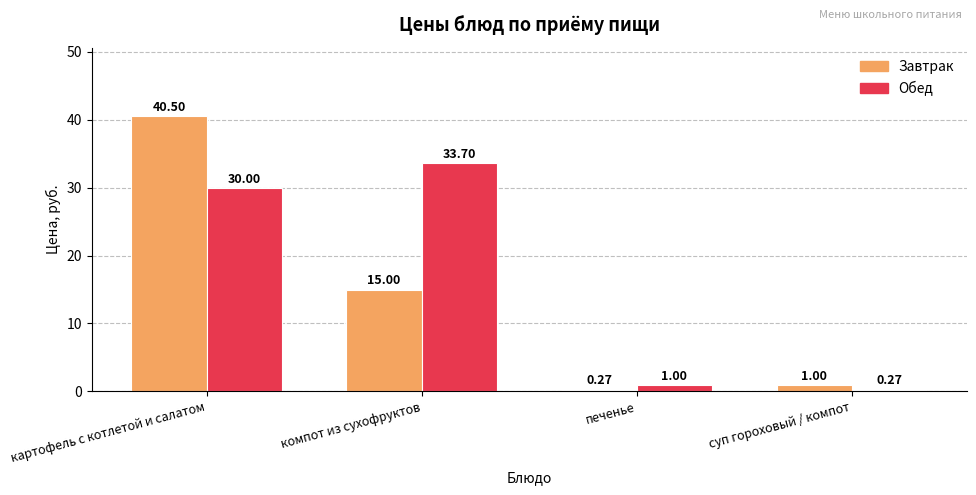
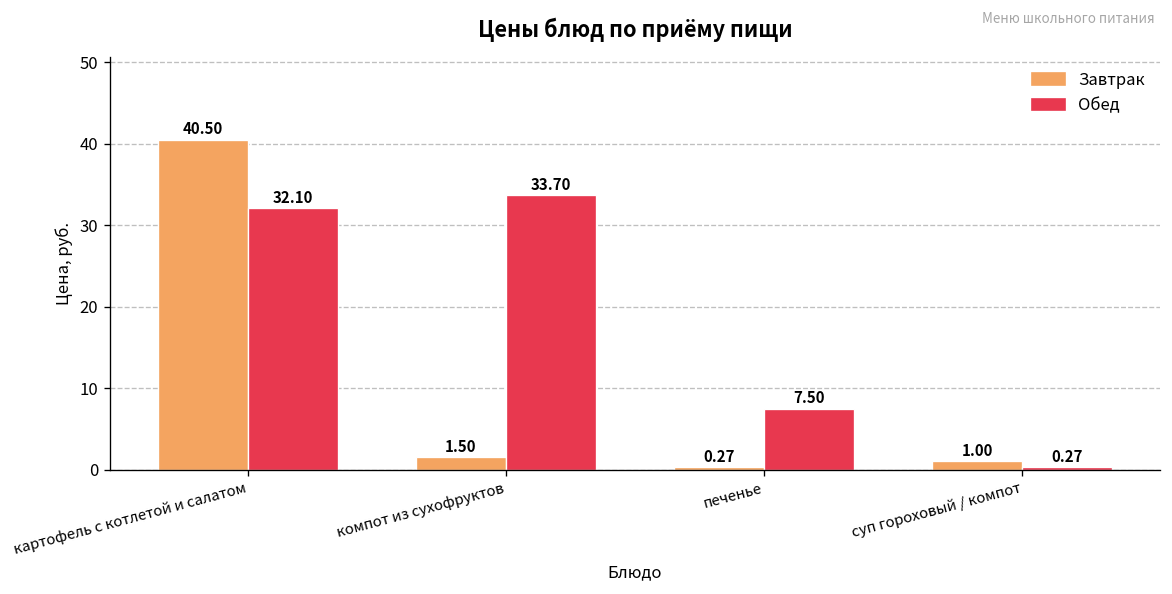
Обед, картофель с котлетой и салатом: 30.00 -> 32.10
Завтрак, компот из сухофруктов: 15.00 -> 1.50
Обед, печенье: 1.00 -> 7.50
